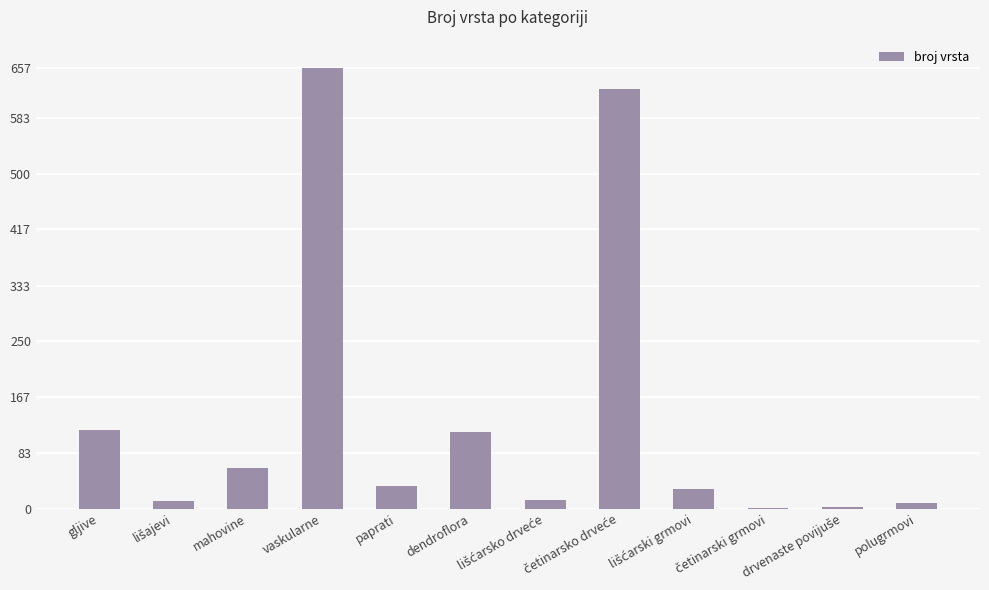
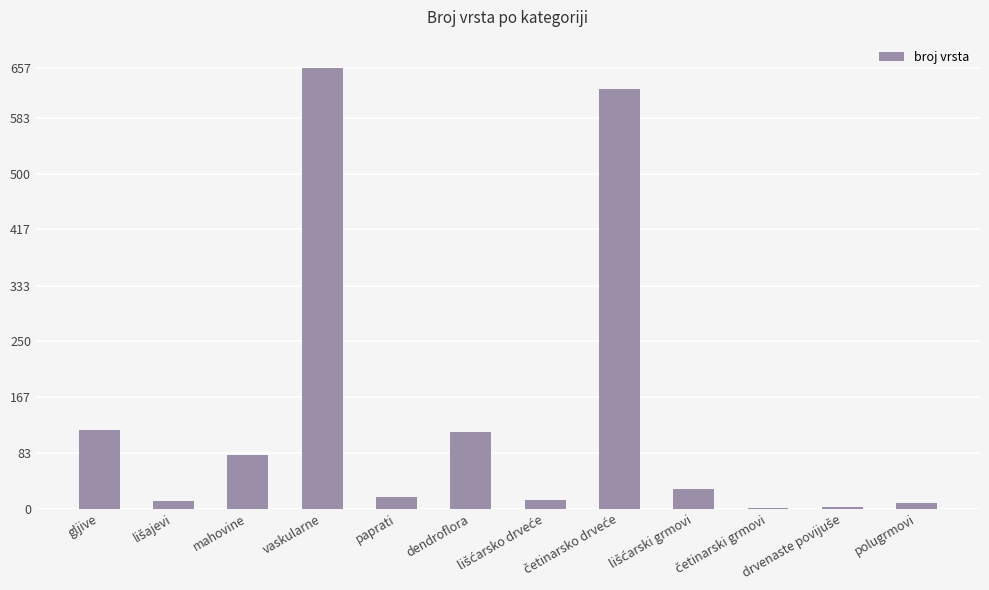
mahovine: 60 -> 80
paprati: 30 -> 20
